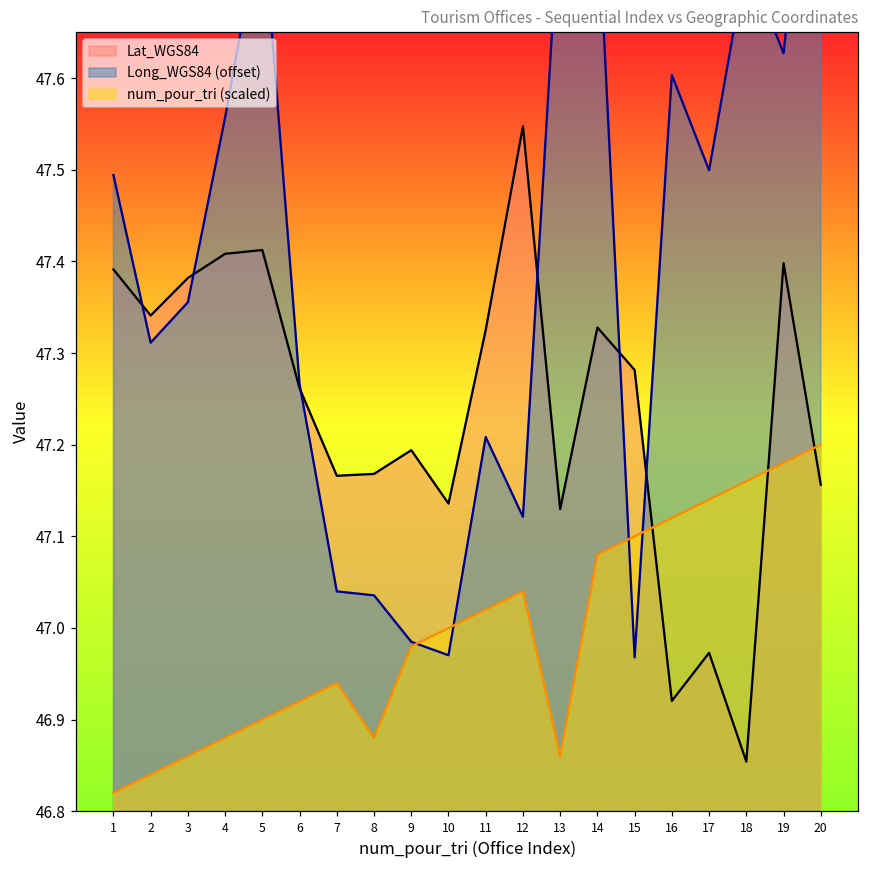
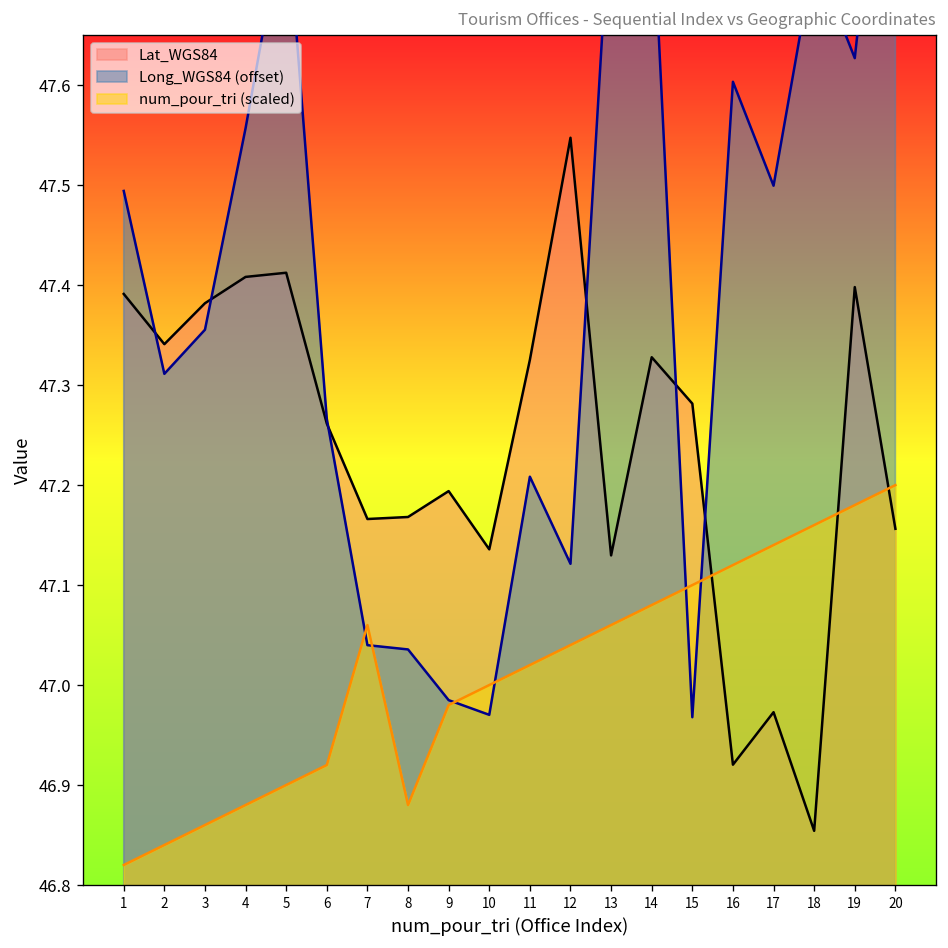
num_pour_tri (scaled), 7: 46.94 -> 47.06
num_pour_tri (scaled), 13: 46.86 -> 47.06
